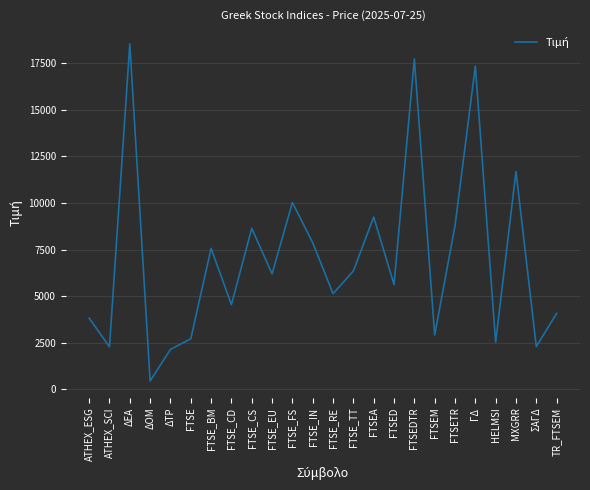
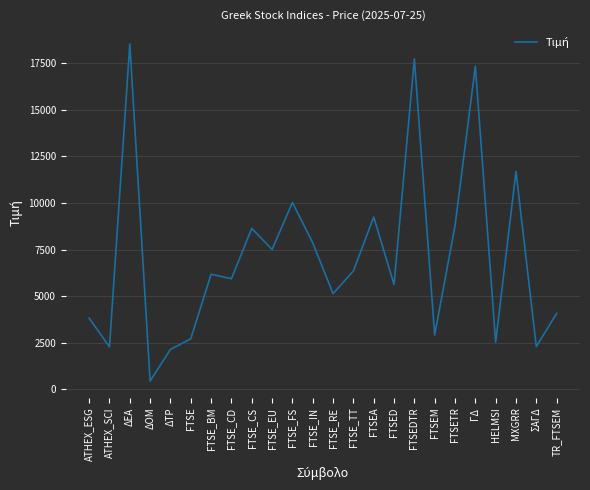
FTSE_BM: 7600 -> 6200
FTSE_CD: 4500 -> 5900
FTSE_EU: 6200 -> 7500
